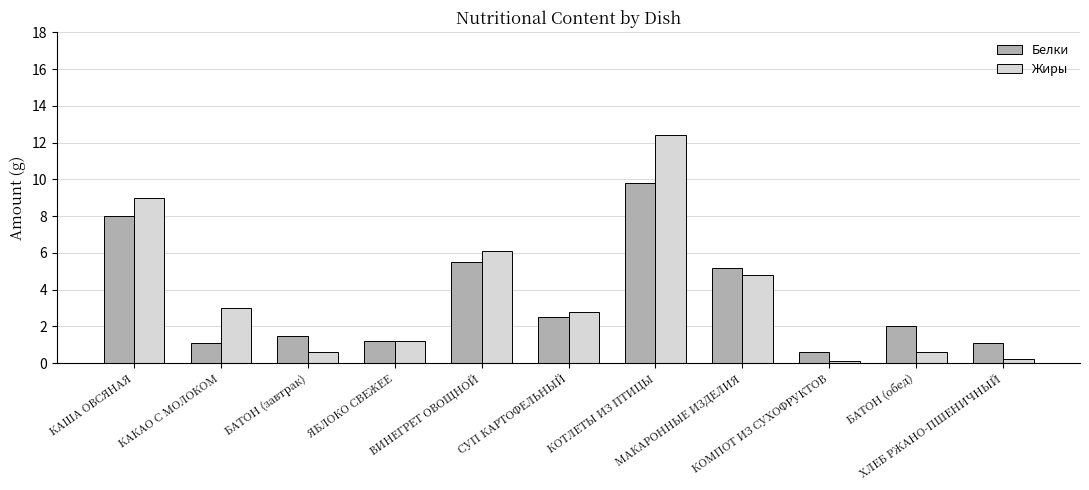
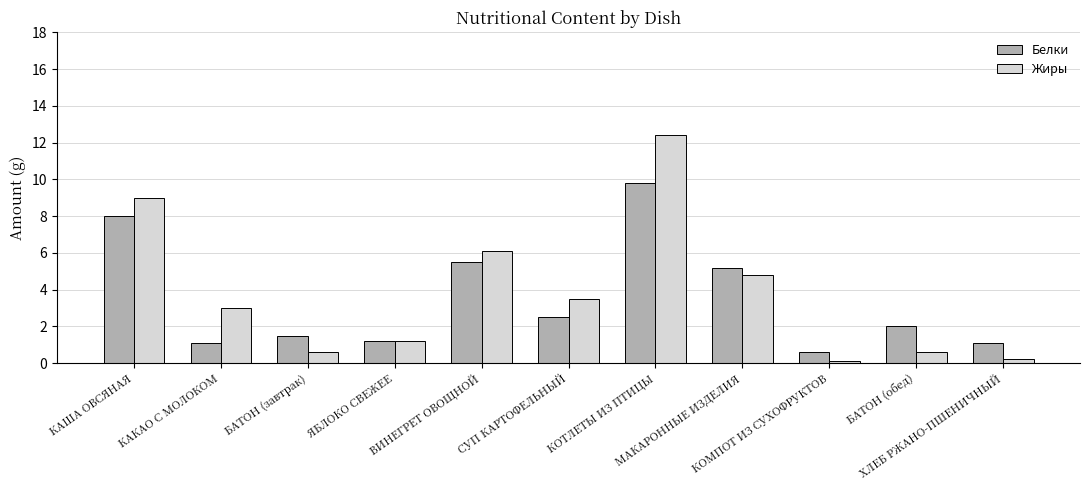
Жиры, СУП КАРТОФЕЛЬНЫЙ: 2.8 -> 3.5
